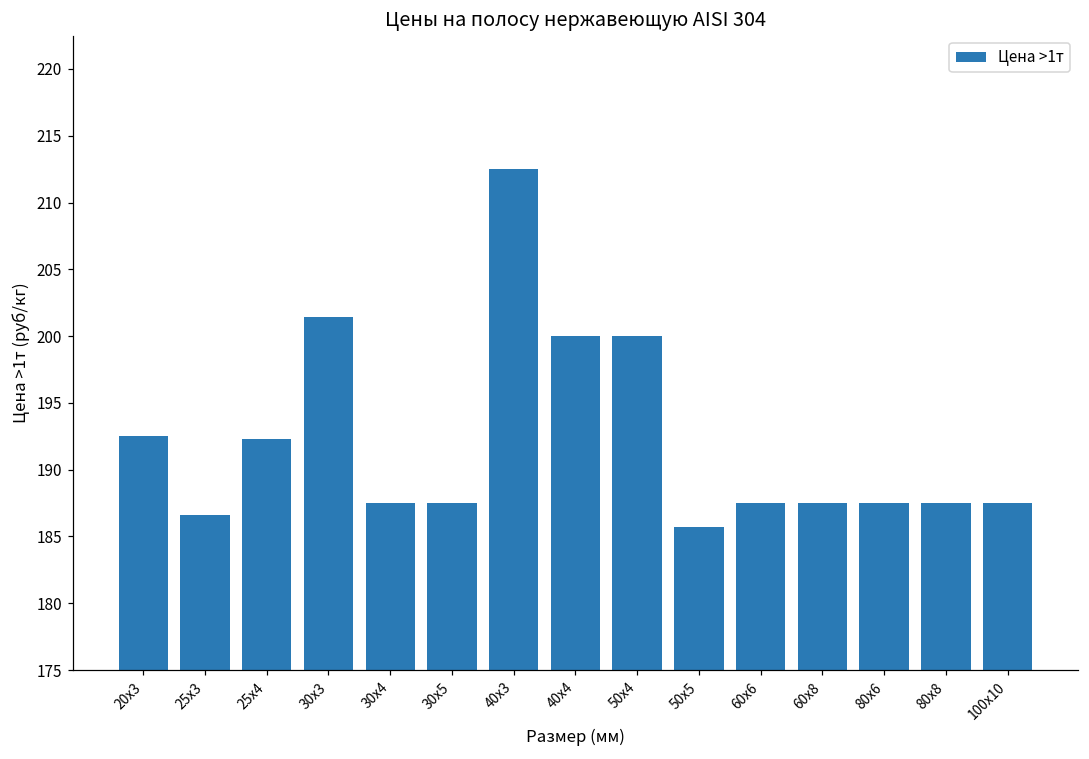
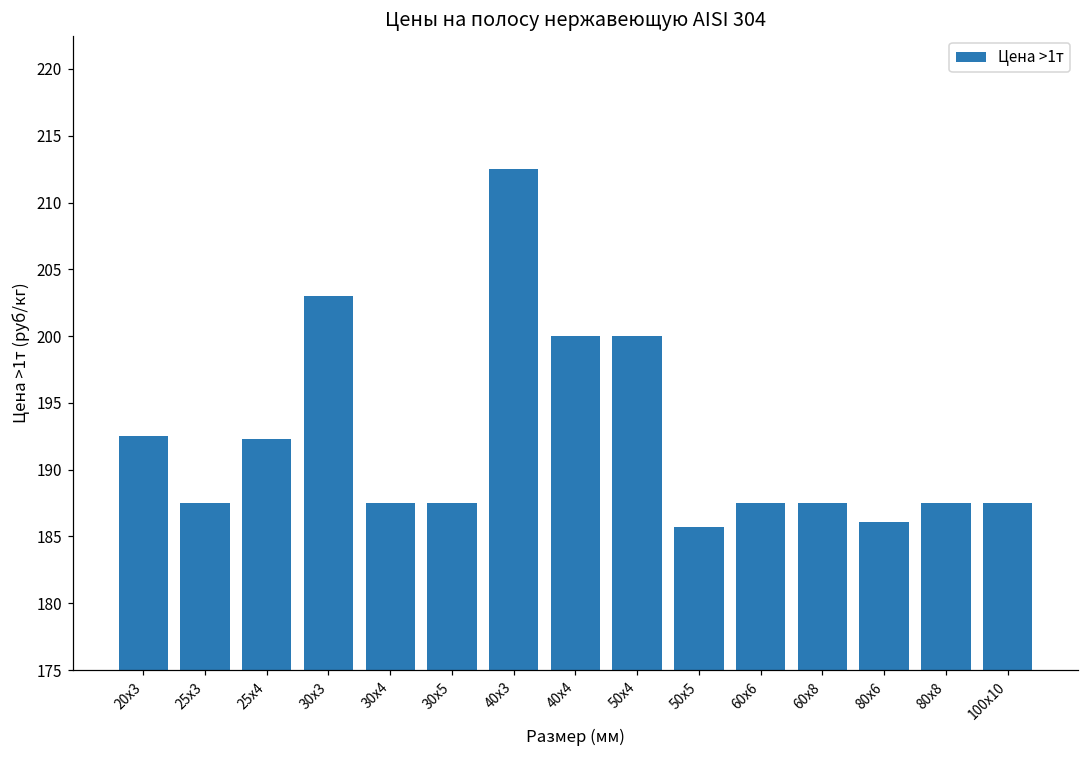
25х3: 186.6 -> 187.5
30х3: 201.4 -> 203.0
80х6: 187.5 -> 186.1
